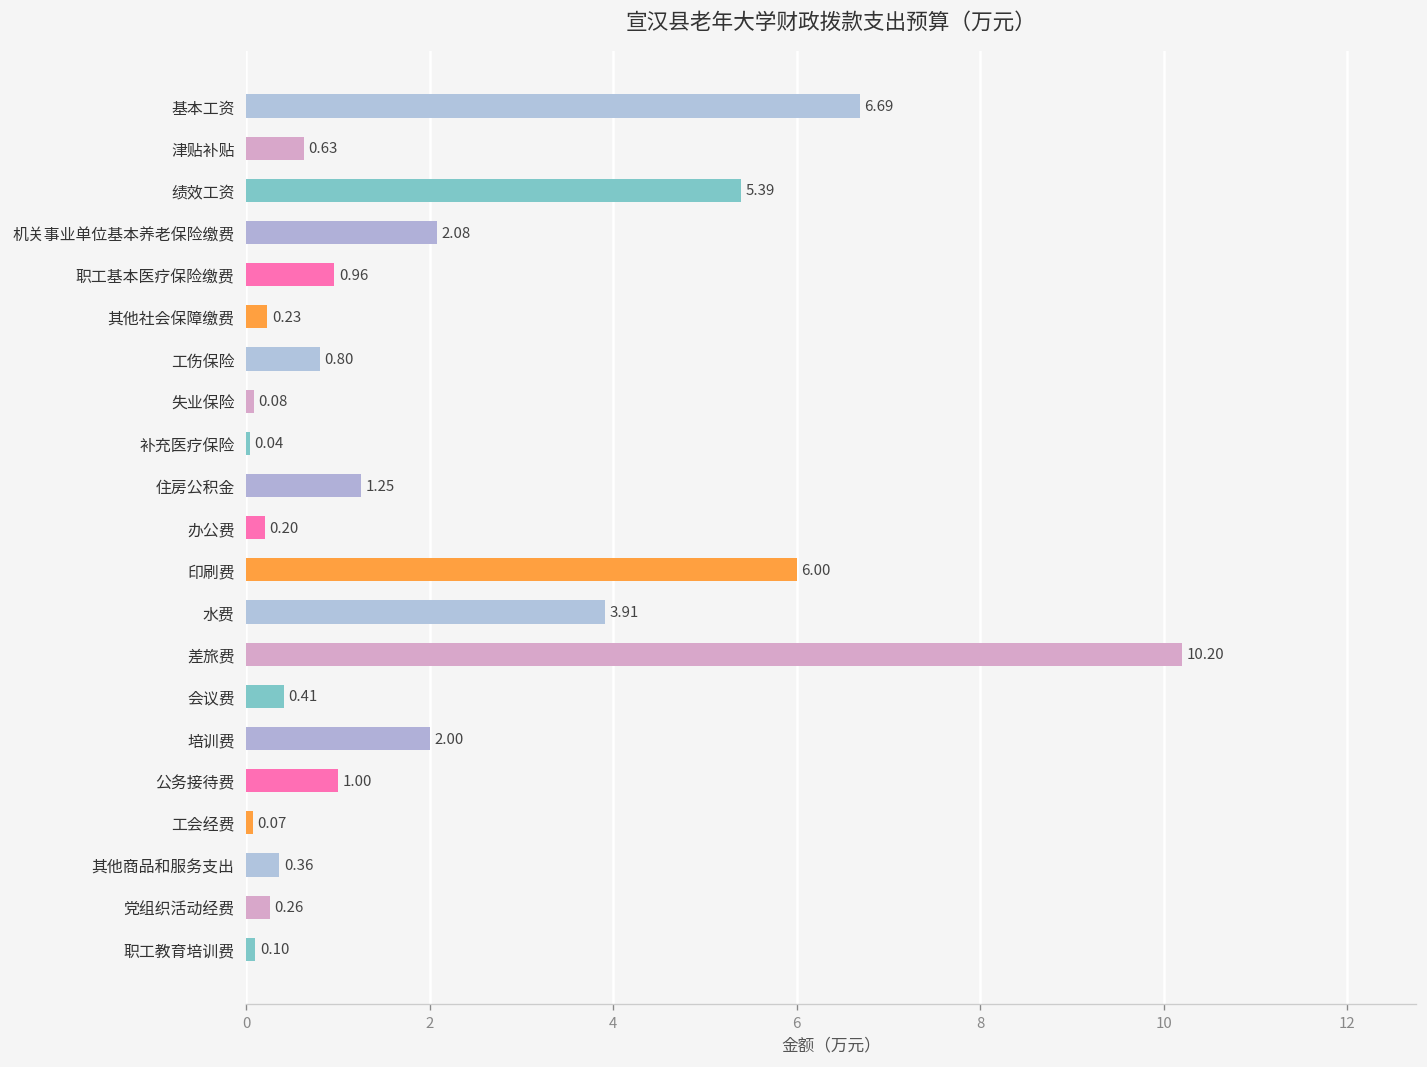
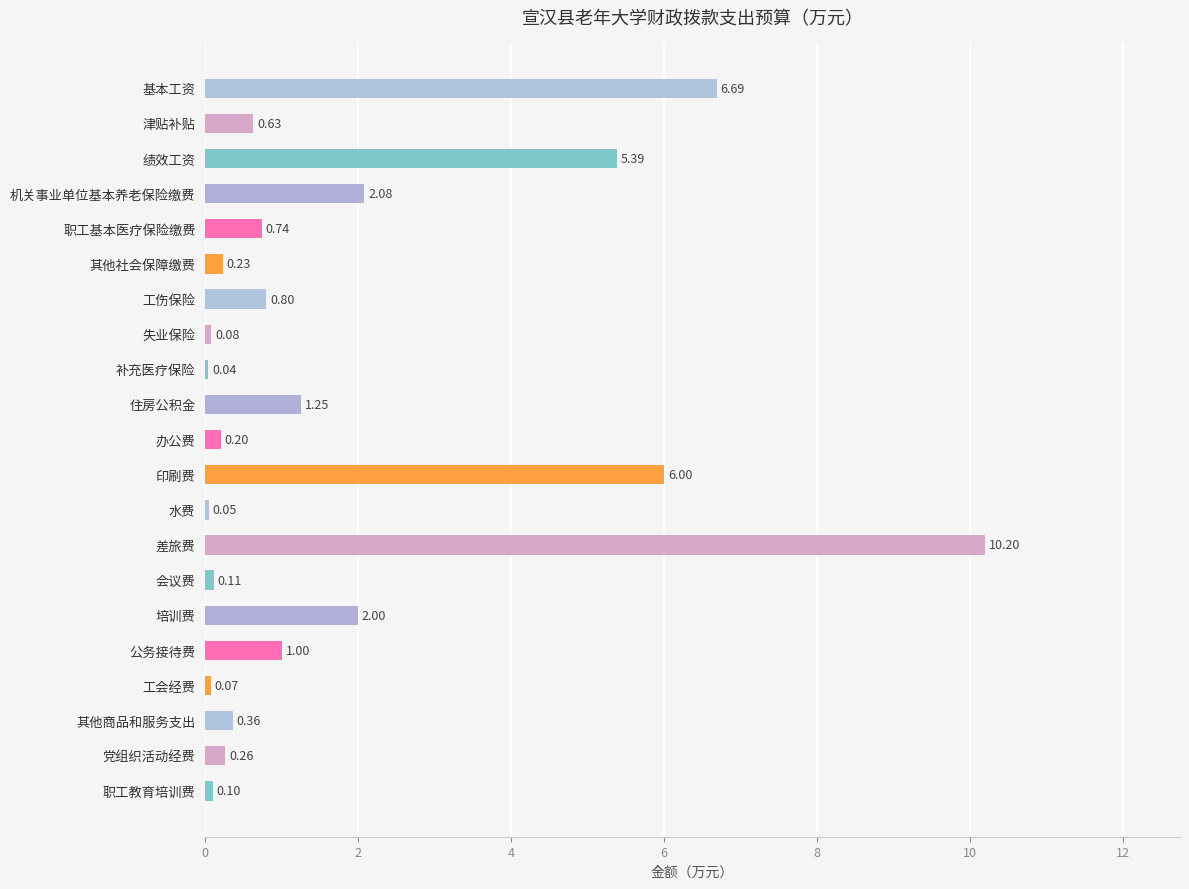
职工基本医疗保险缴费: 0.96 -> 0.74
水费: 3.91 -> 0.05
会议费: 0.41 -> 0.11
